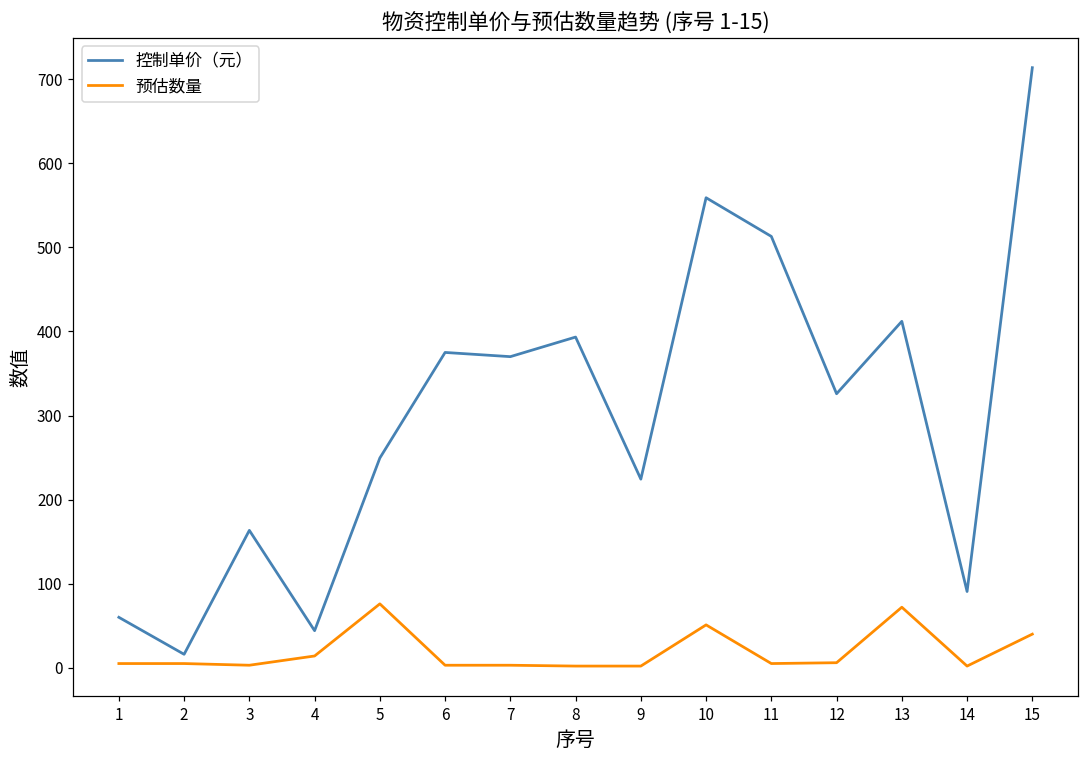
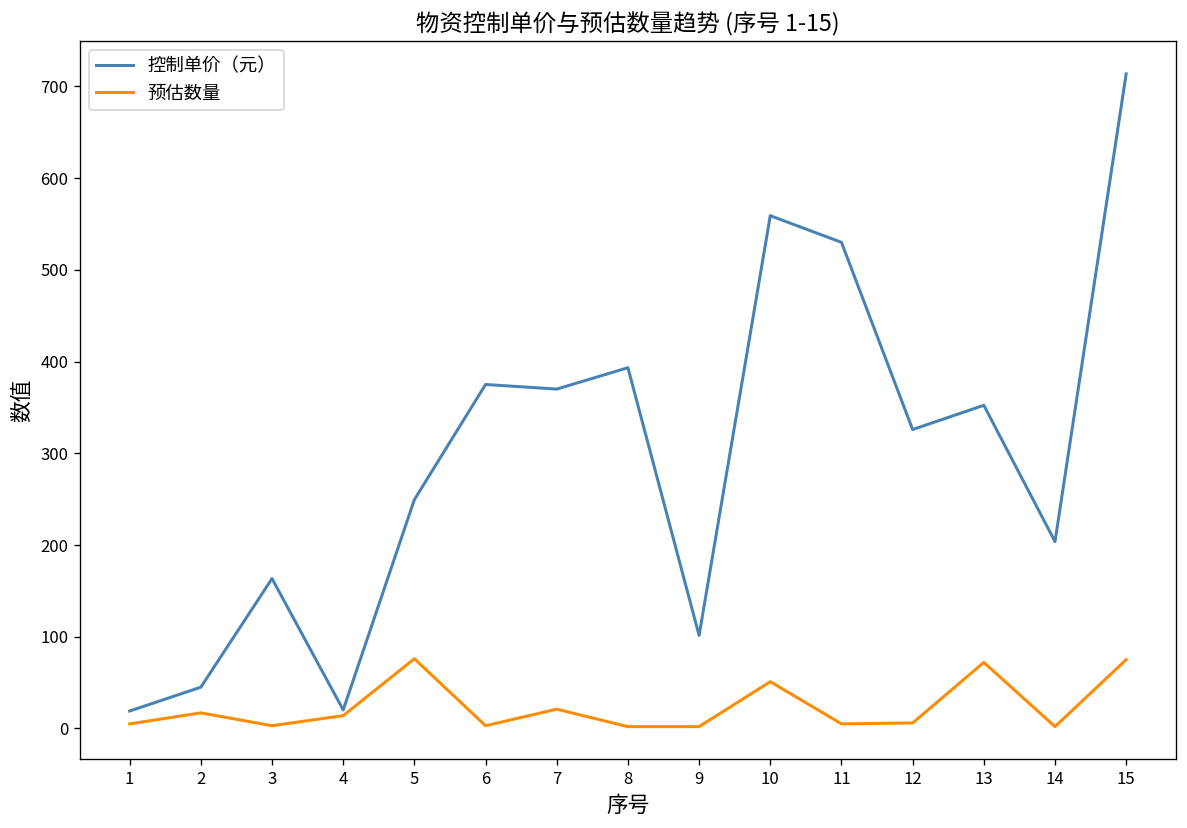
控制单价（元）, 1: 60 -> 20
控制单价（元）, 2: 20 -> 50
预估数量, 2: 10 -> 20
控制单价（元）, 4: 40 -> 20
预估数量, 7: 0 -> 20
控制单价（元）, 9: 220 -> 100
控制单价（元）, 11: 510 -> 530
控制单价（元）, 13: 410 -> 350
控制单价（元）, 14: 90 -> 200
预估数量, 15: 40 -> 80
